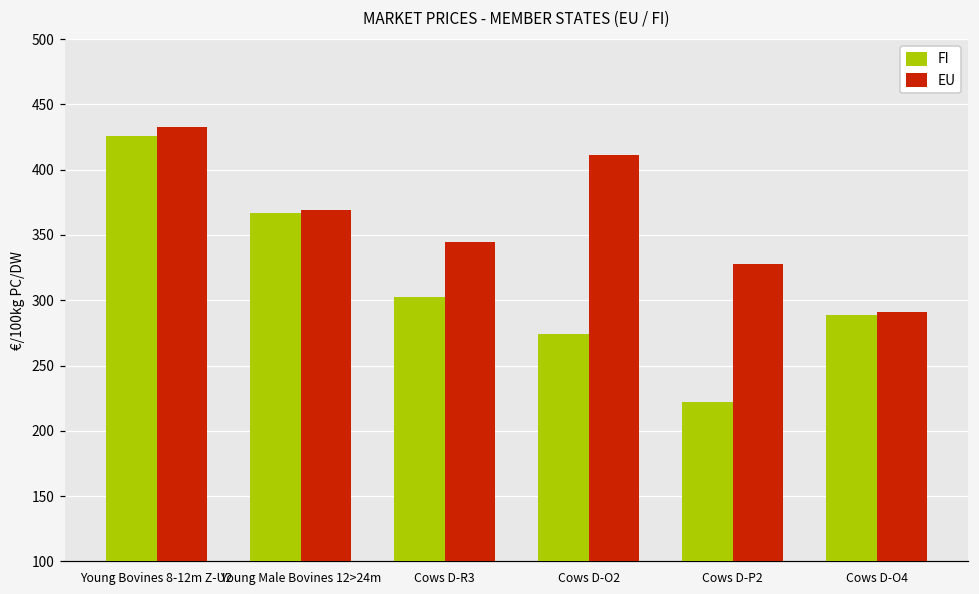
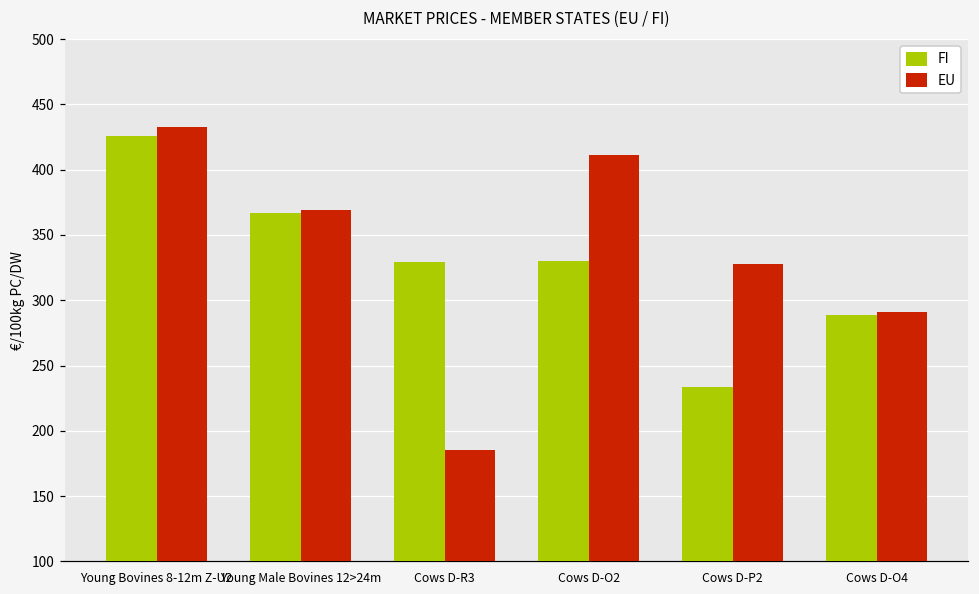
FI, Cows D-R3: 302 -> 329
EU, Cows D-R3: 345 -> 185
FI, Cows D-O2: 274 -> 330
FI, Cows D-P2: 222 -> 233
